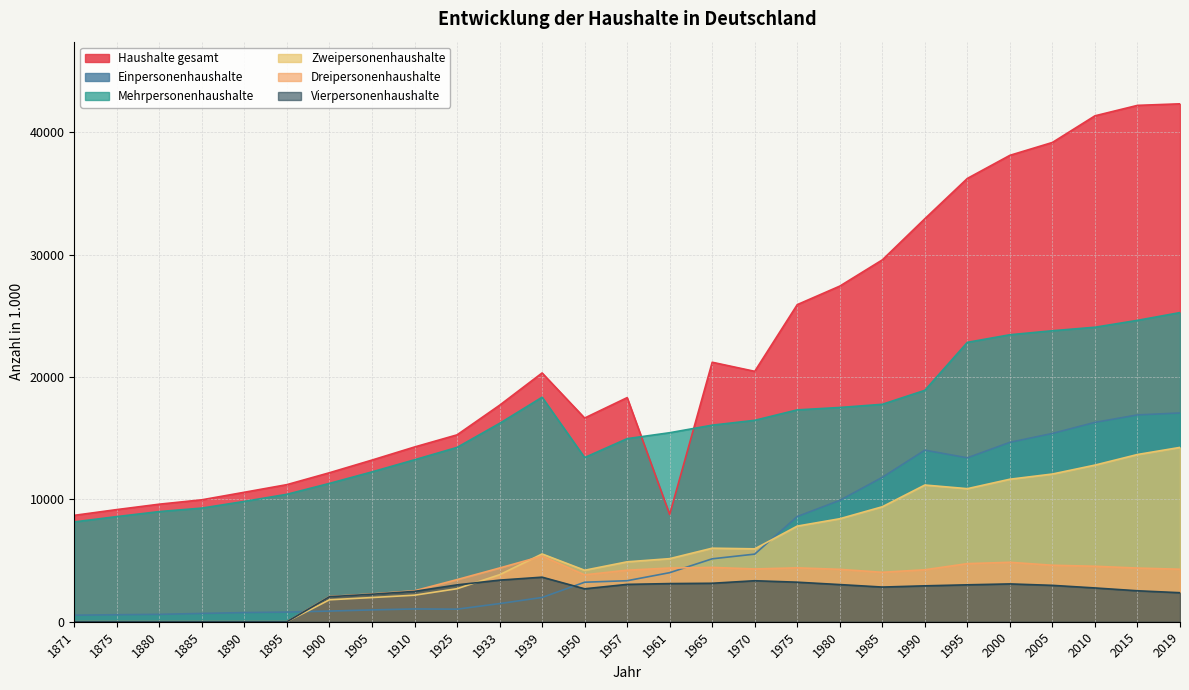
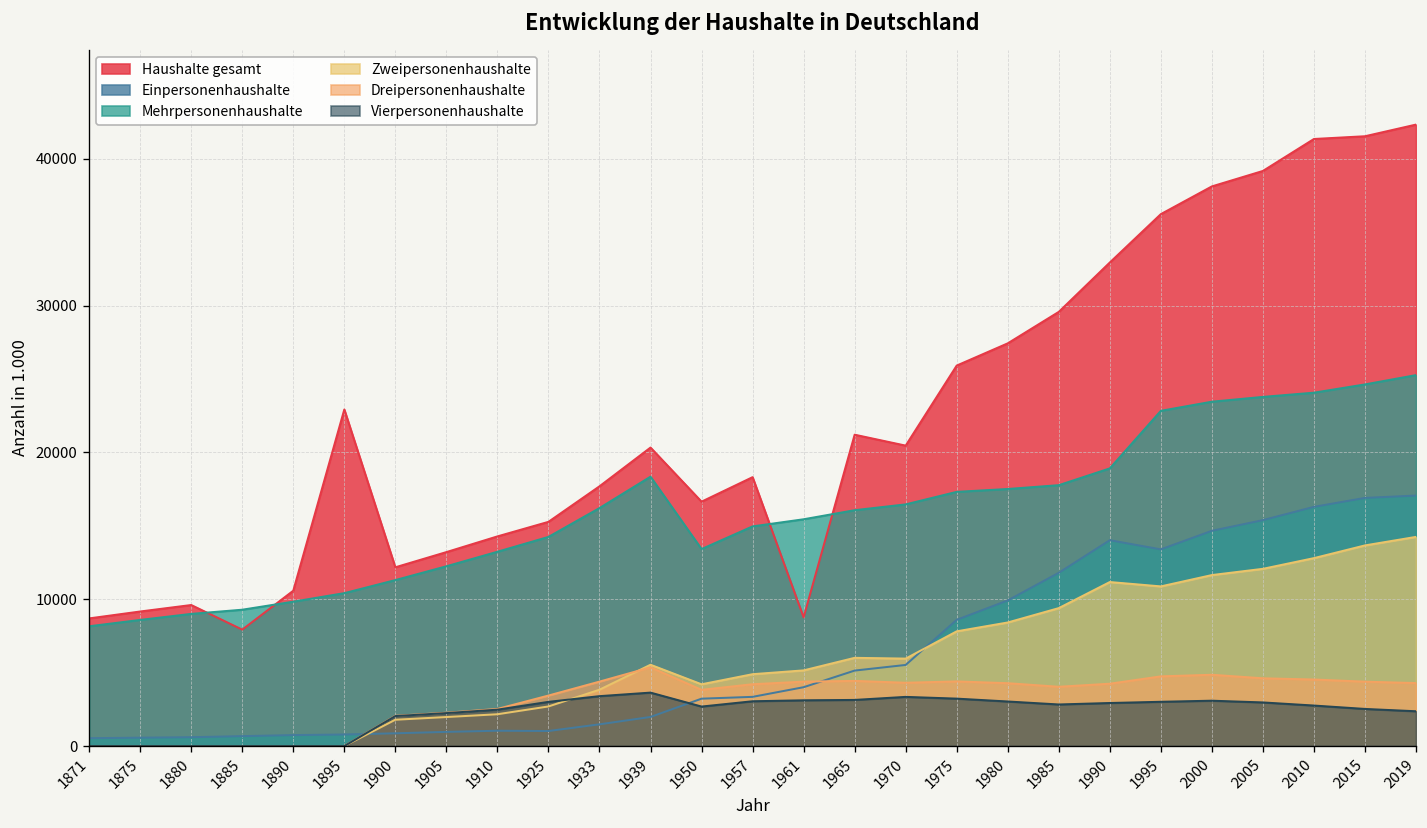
Haushalte gesamt, 1885: 10000 -> 7900
Haushalte gesamt, 1895: 11200 -> 22900
Haushalte gesamt, 2015: 42200 -> 41500
